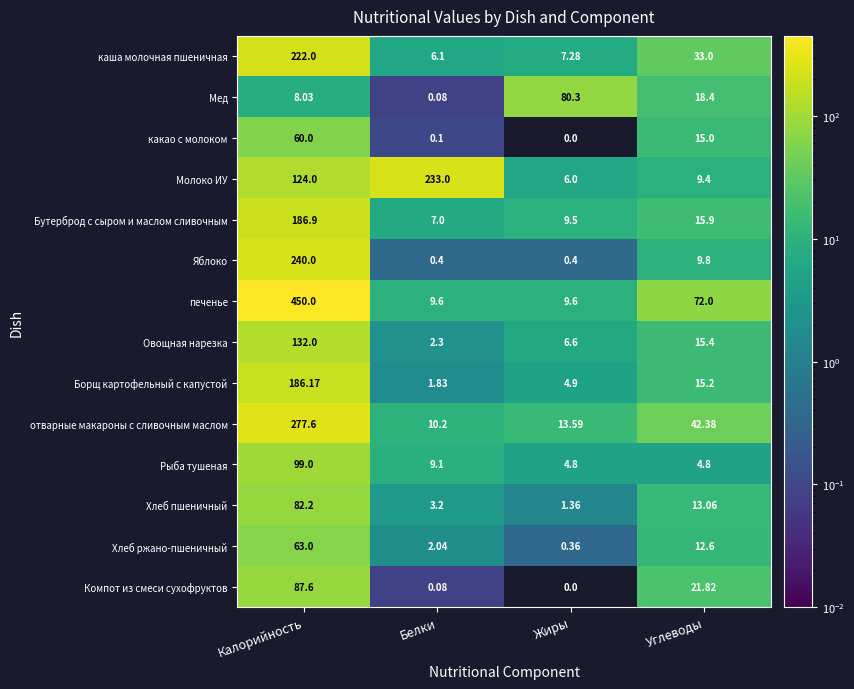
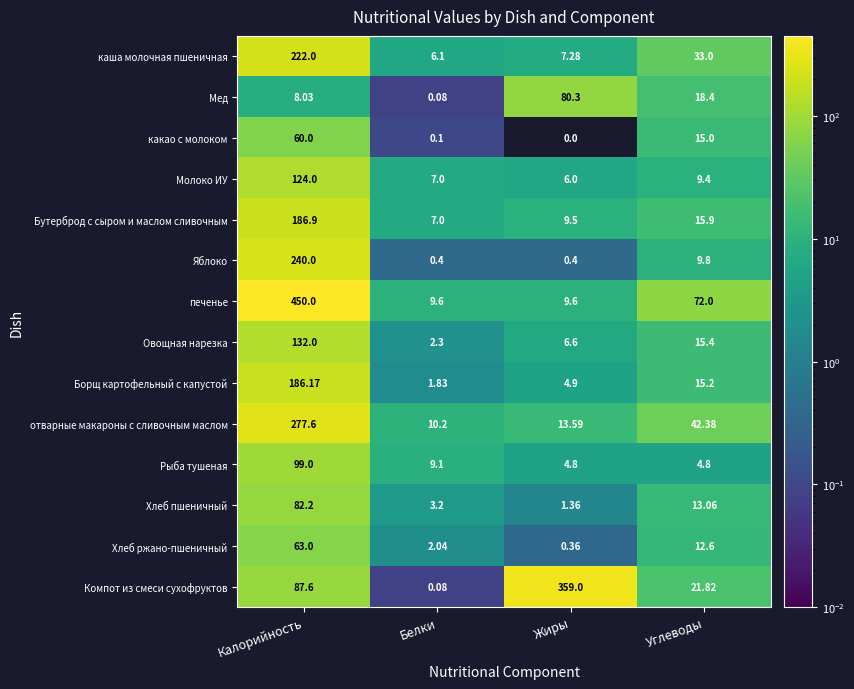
Молоко ИУ, Белки: 233.0 -> 7.0
Компот из смеси сухофруктов, Жиры: 0.0 -> 359.0
